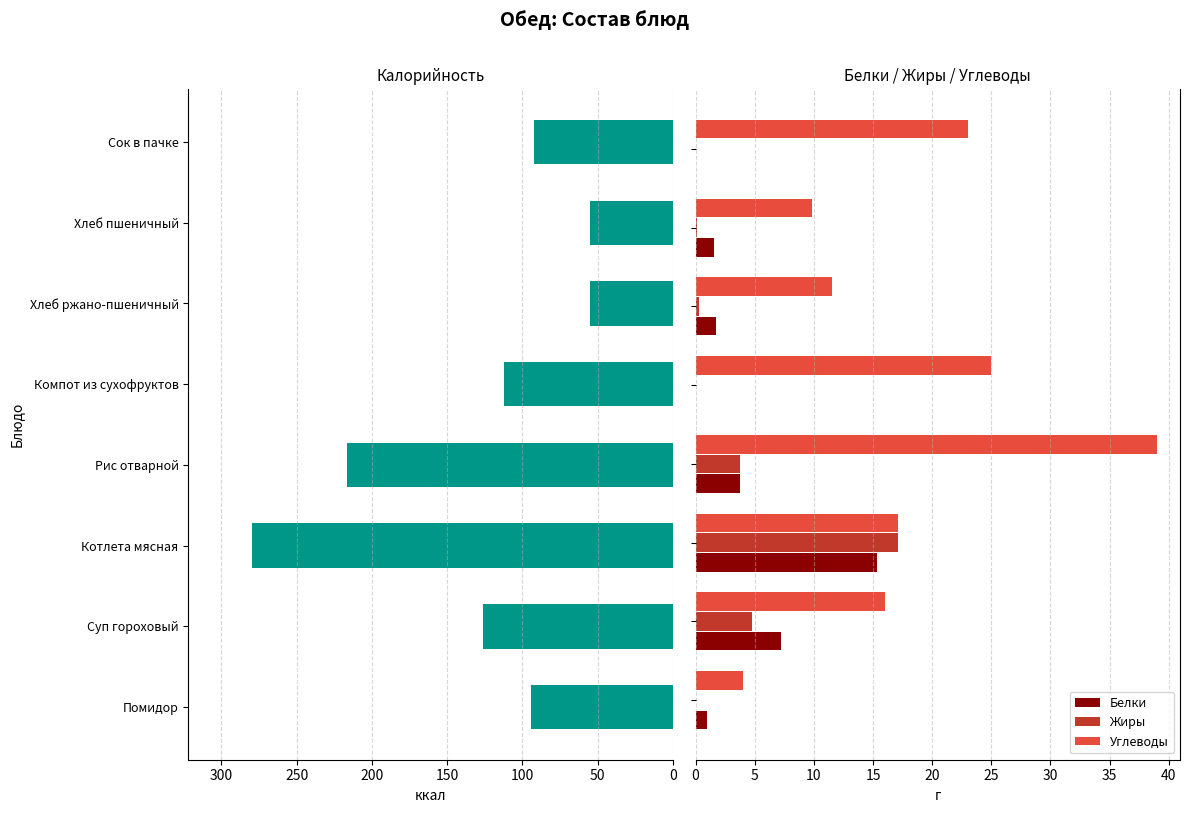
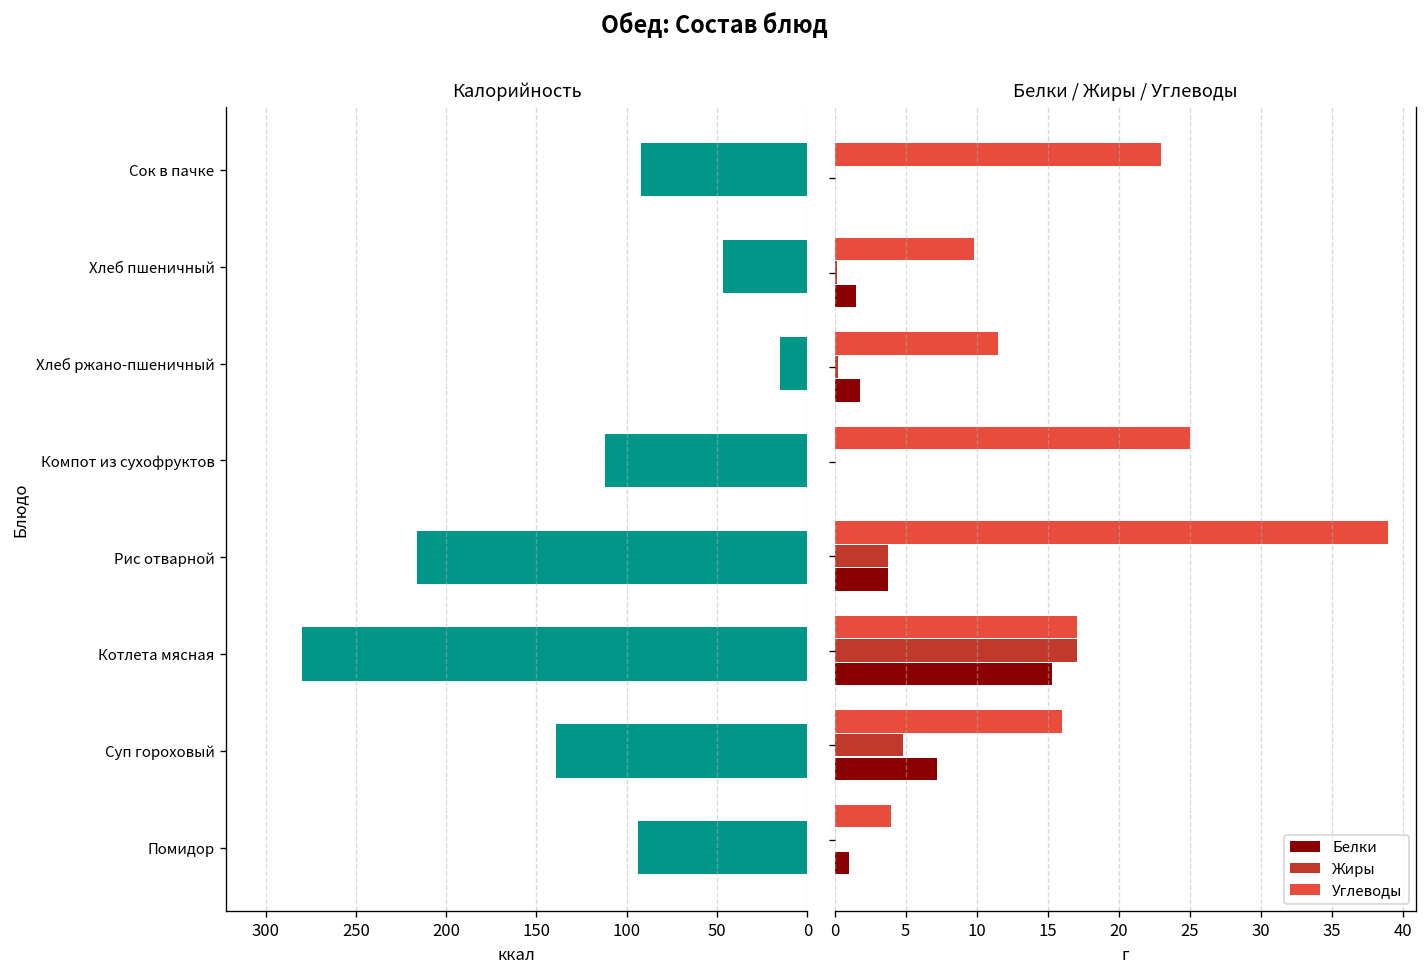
Калорийность, Хлеб пшеничный: 55 -> 47
Калорийность, Хлеб ржано-пшеничный: 55 -> 15
Калорийность, Суп гороховый: 126 -> 139
